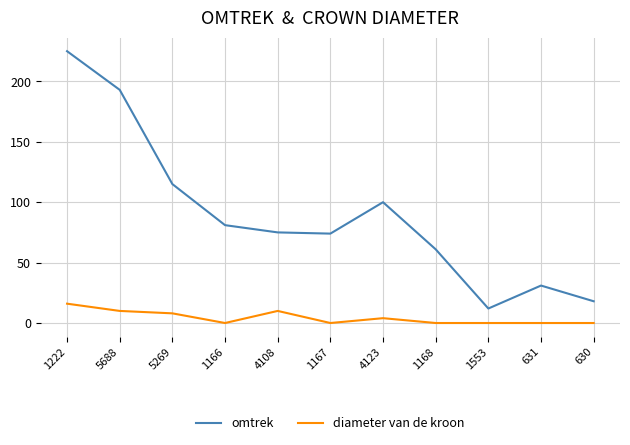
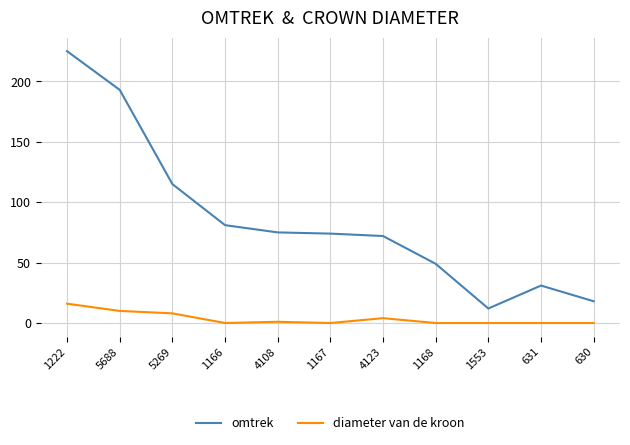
diameter van de kroon, 4108: 10 -> 1
omtrek, 4123: 100 -> 72
omtrek, 1168: 61 -> 49
